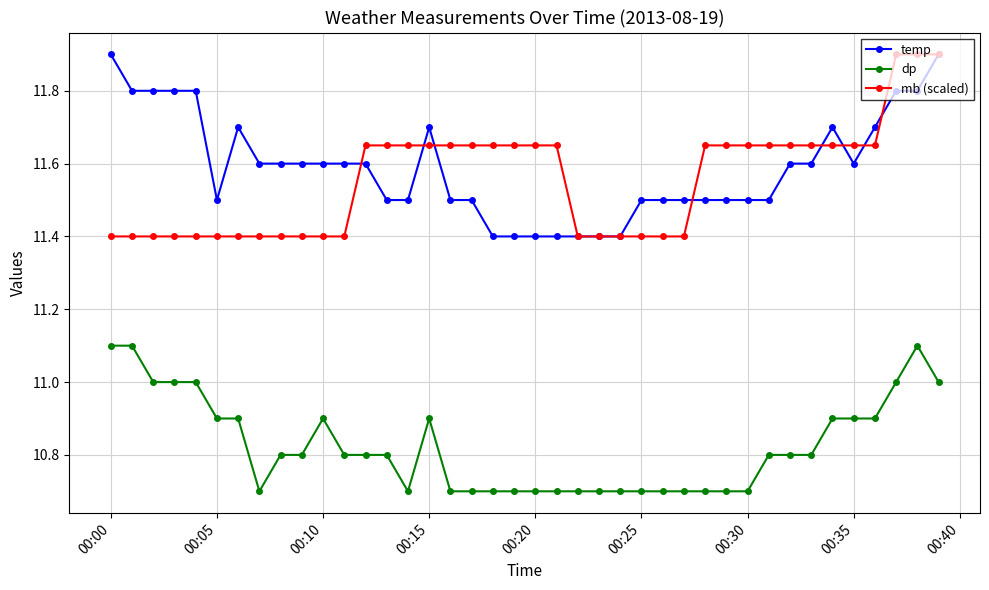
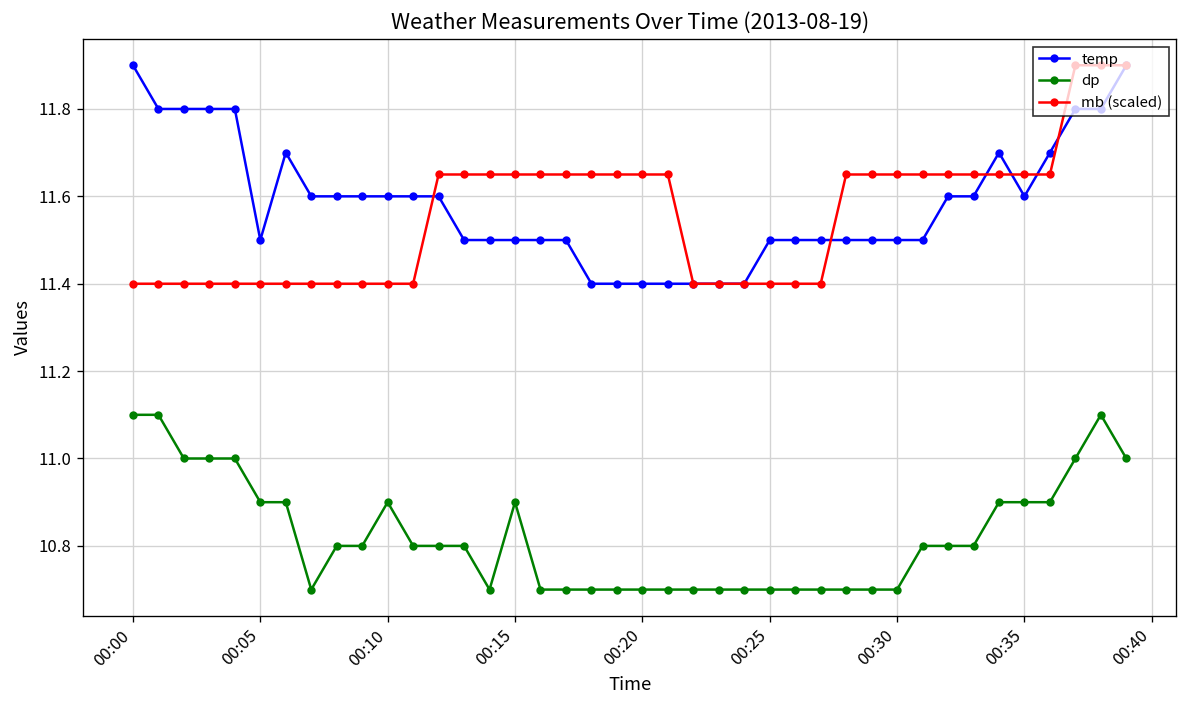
temp, 00:15: 11.7 -> 11.5
